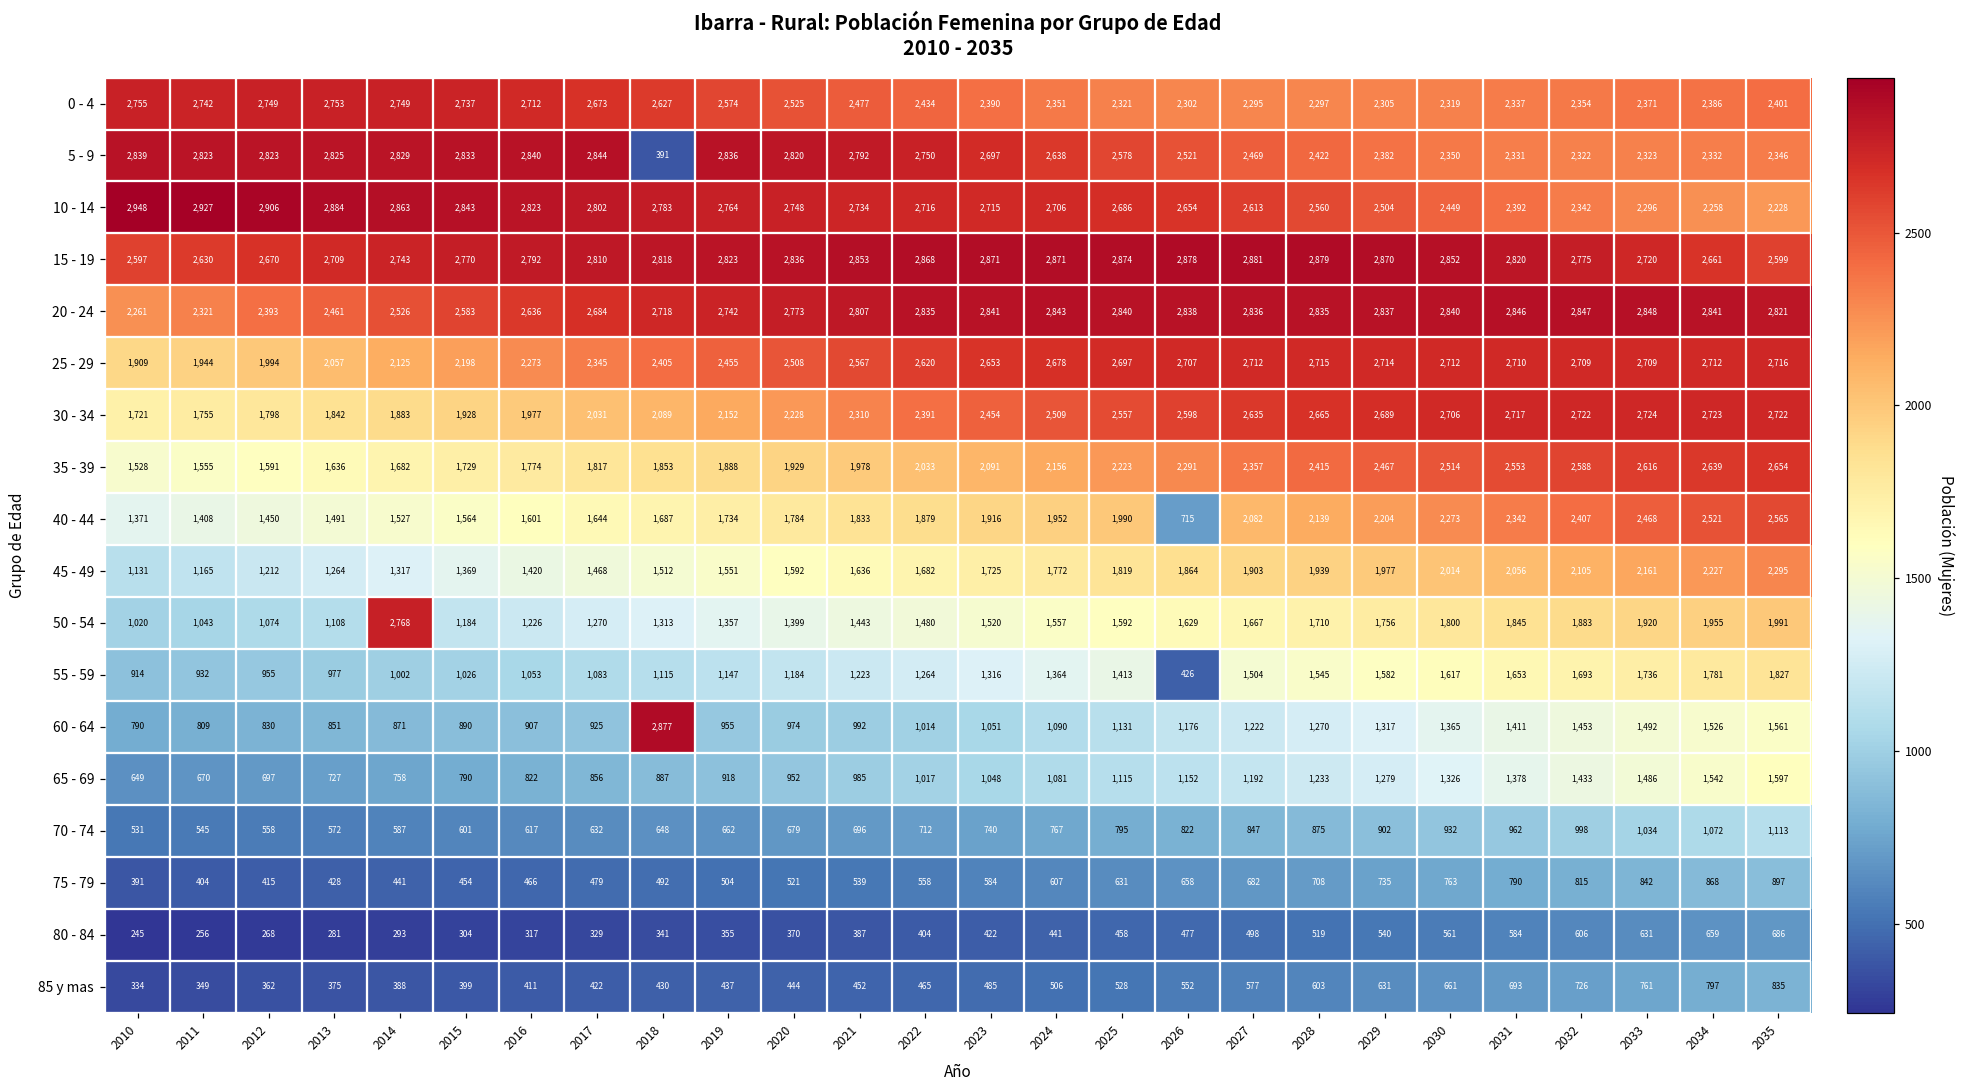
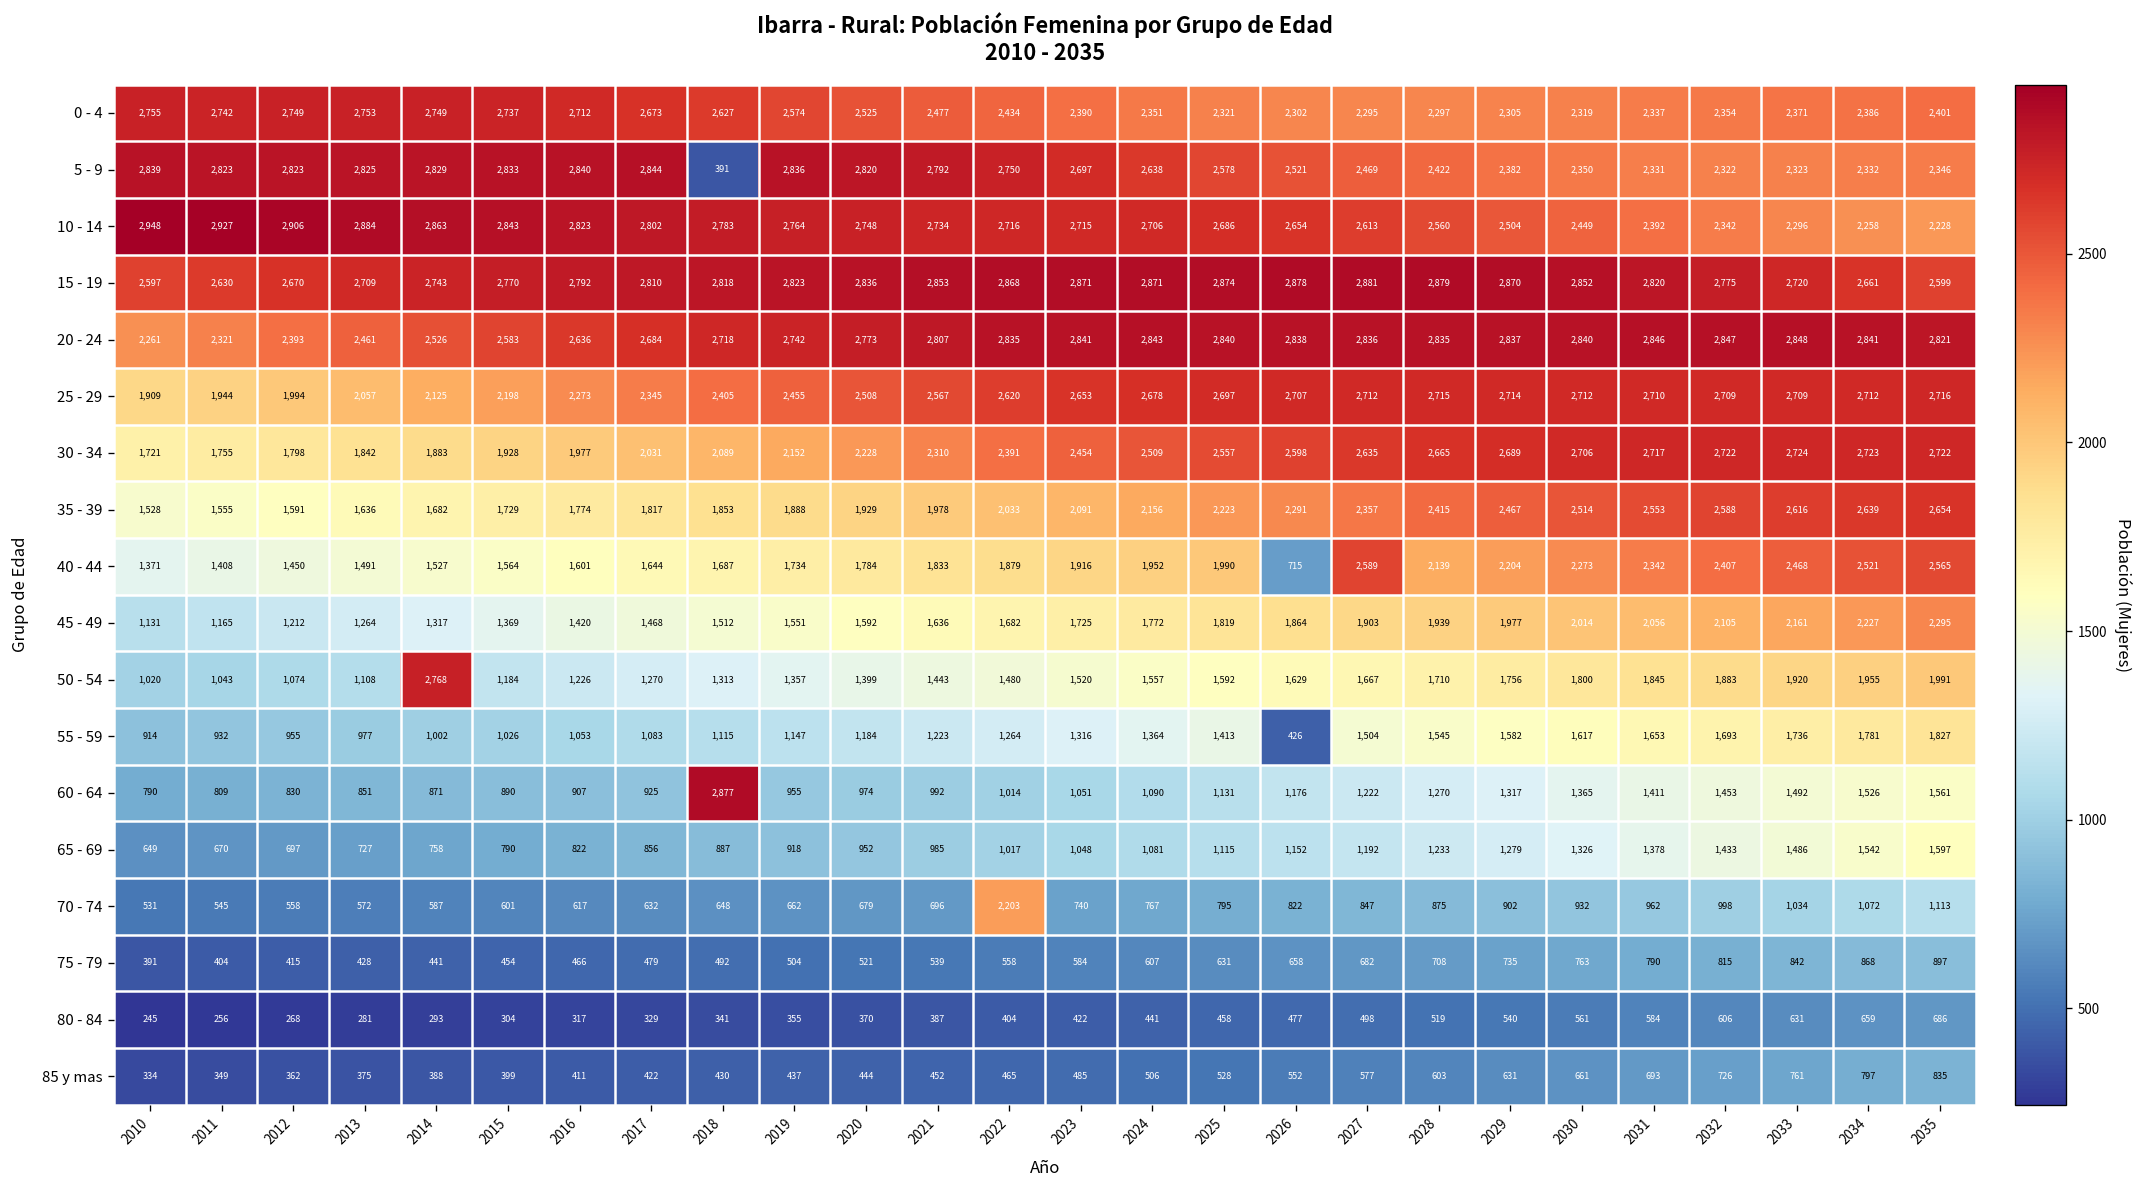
40 - 44, 2027: 2,082 -> 2,589
70 - 74, 2022: 712 -> 2,203
